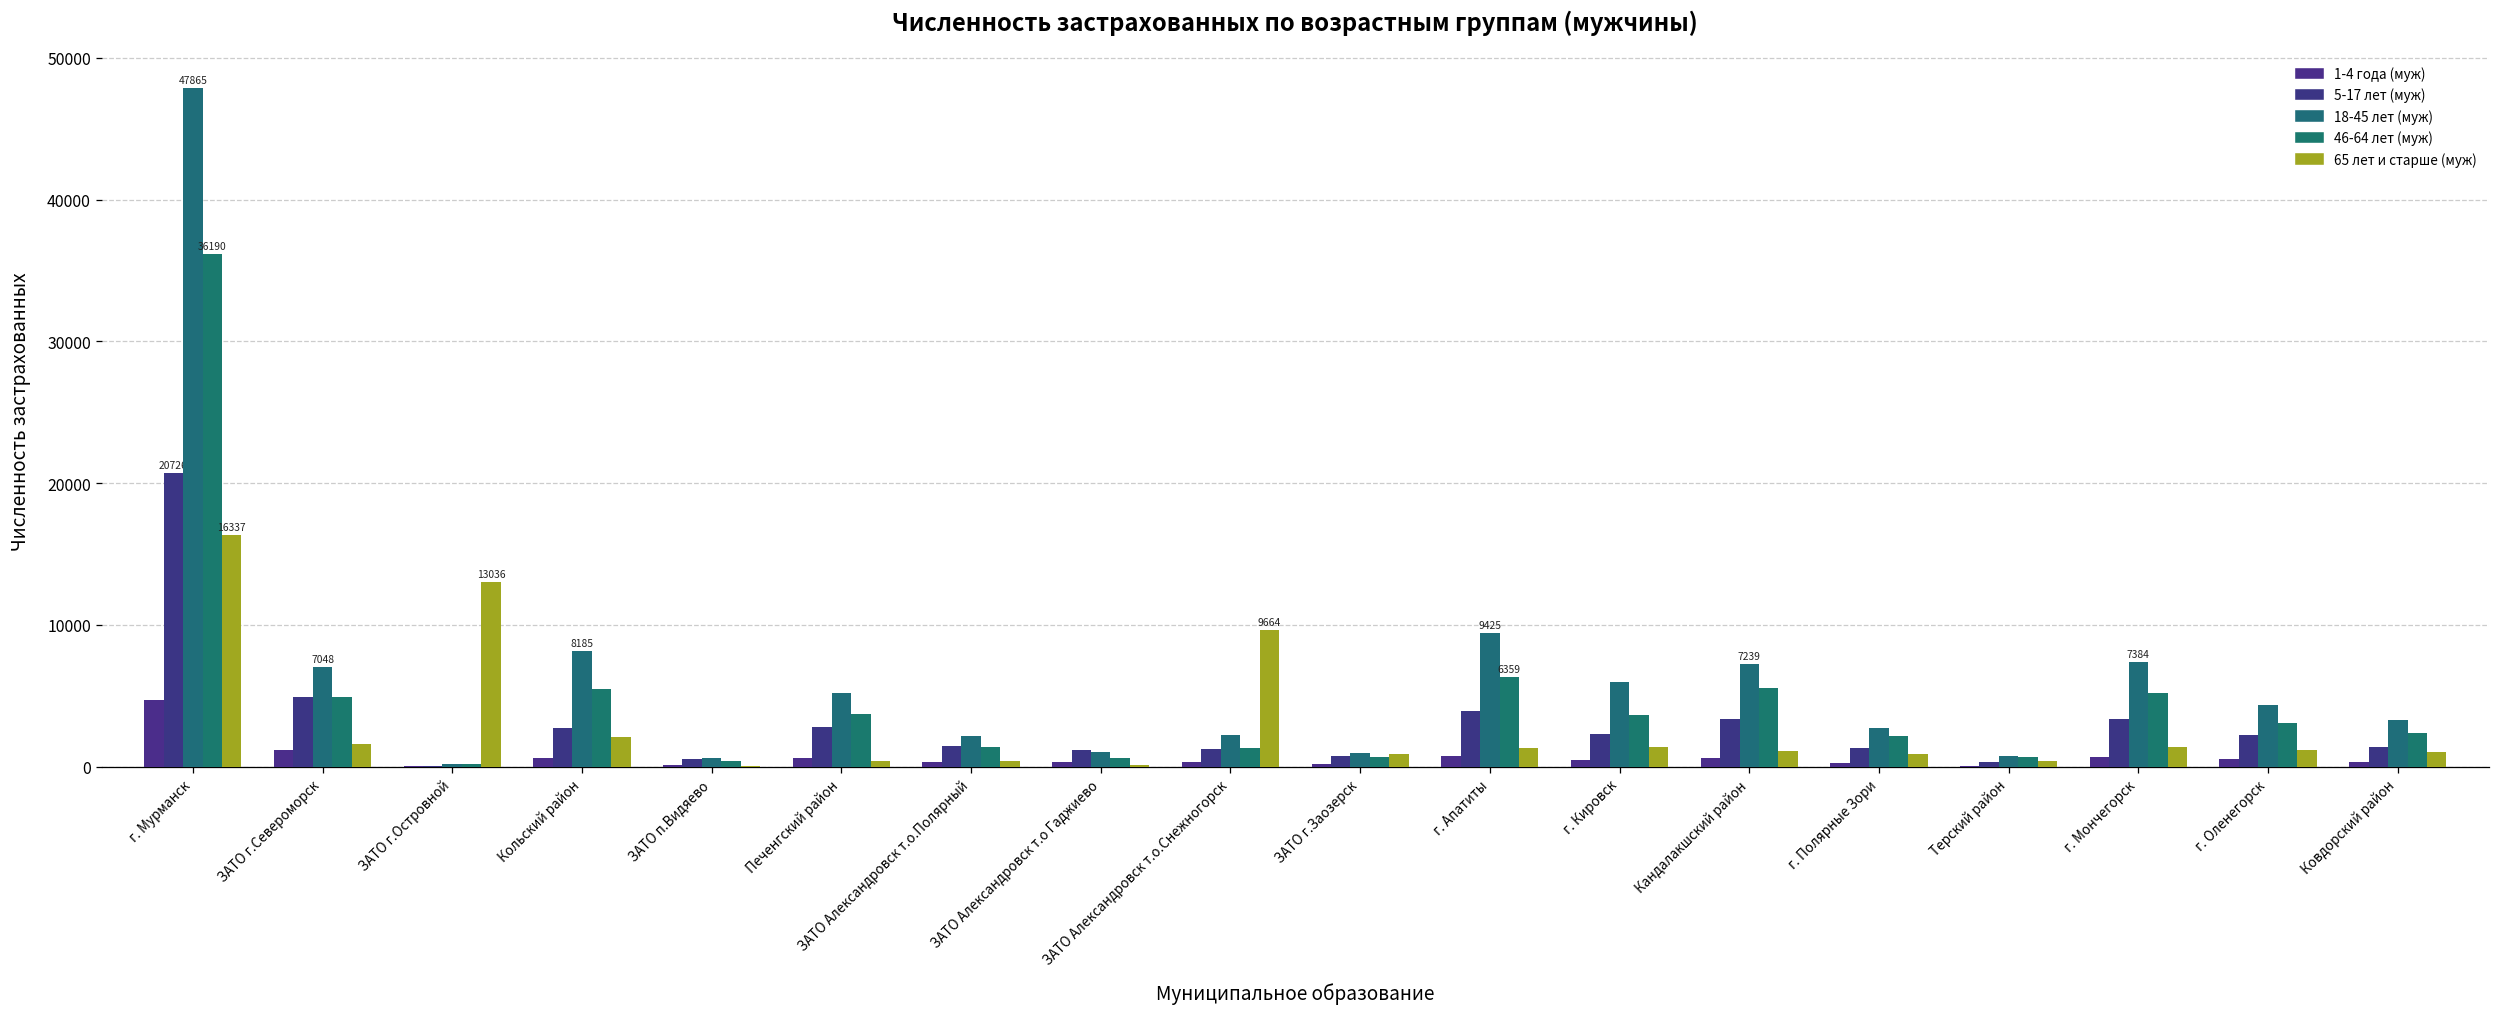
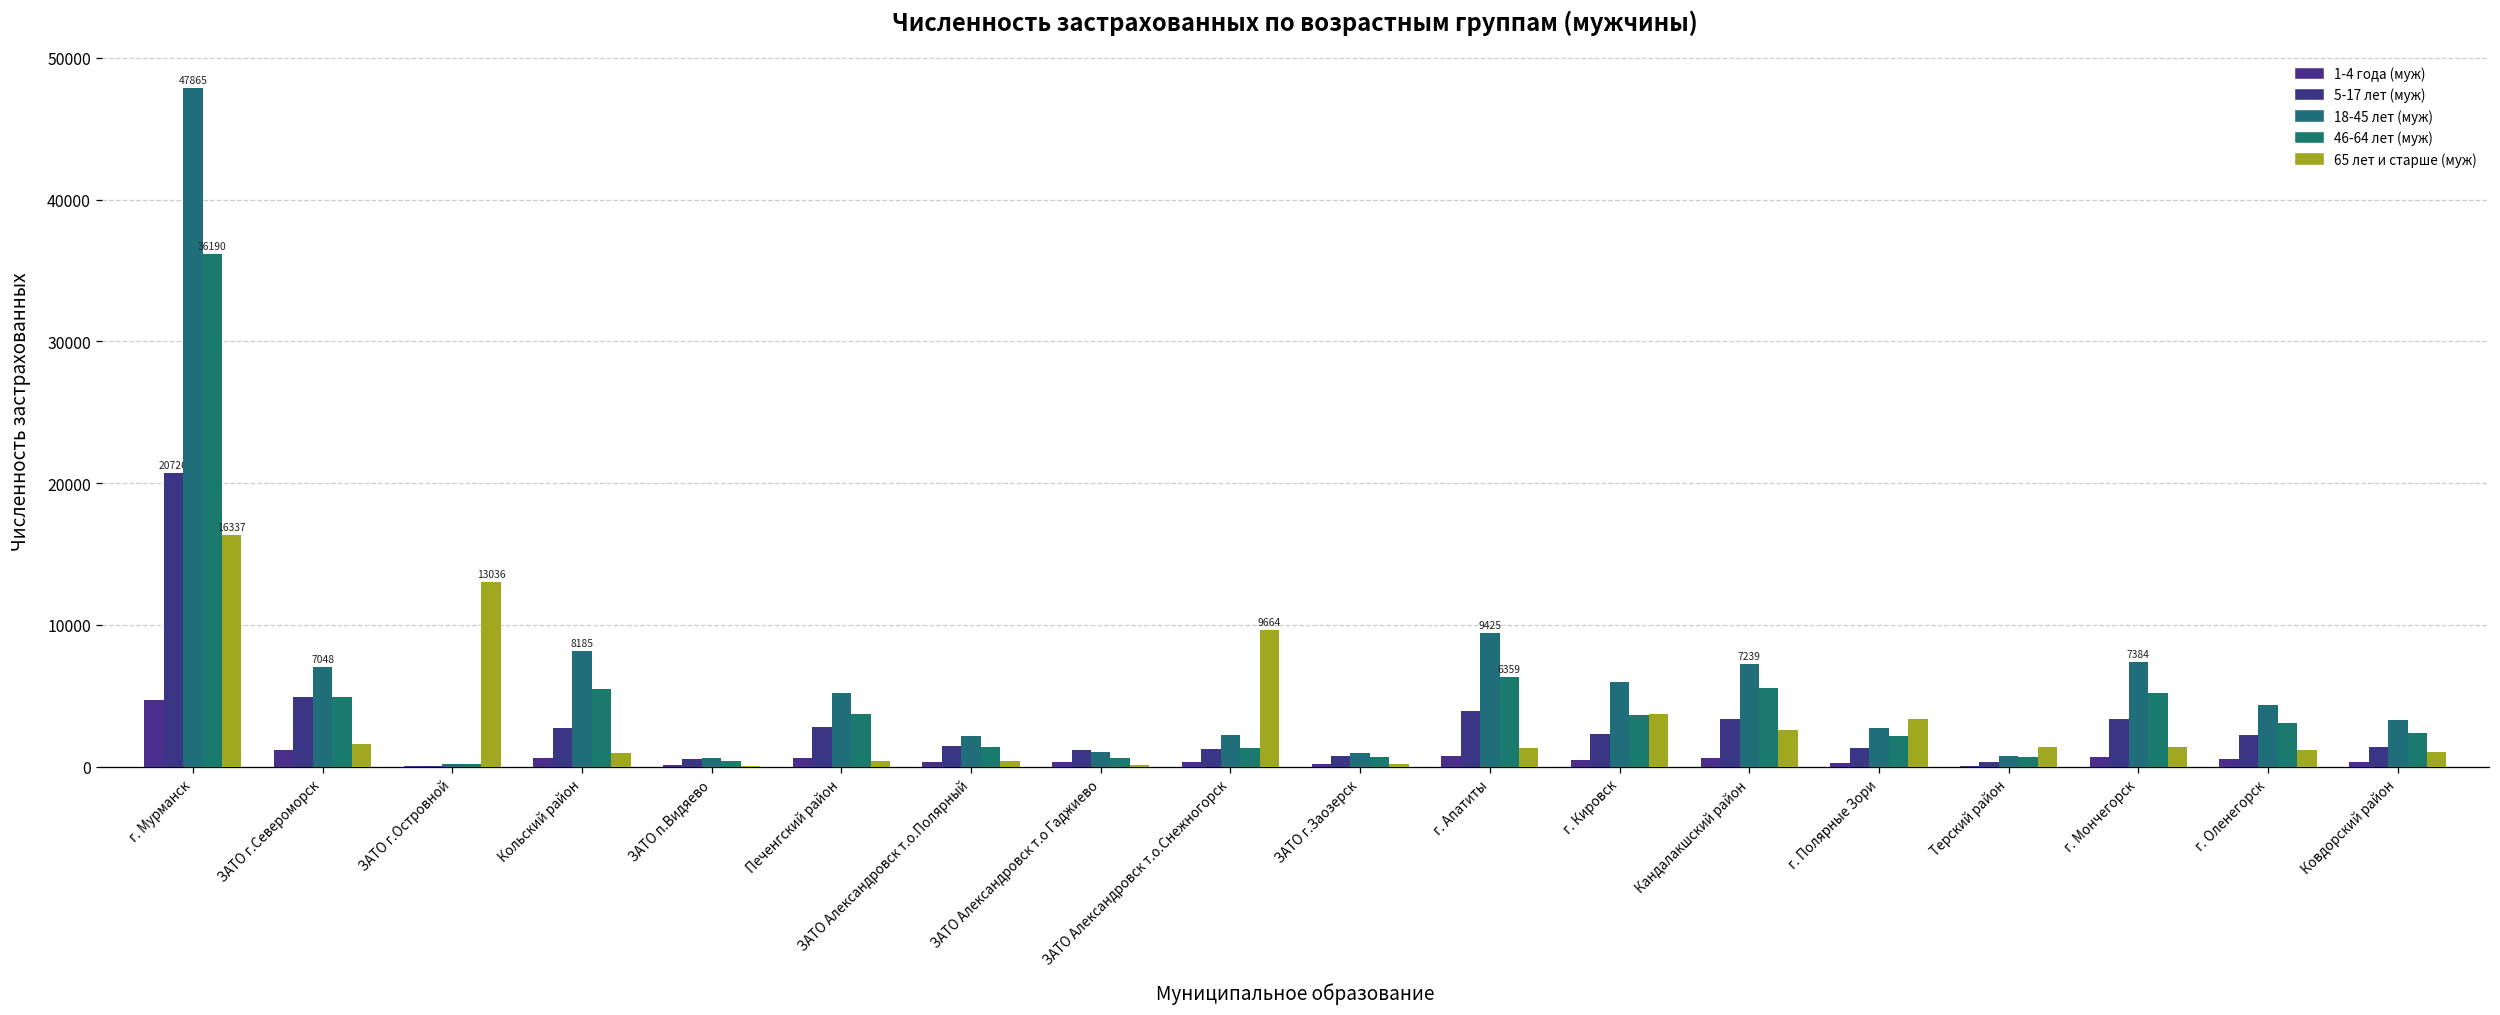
65 лет и старше (муж), Кольский район: 2100 -> 1000
65 лет и старше (муж), ЗАТО г.Заозерск: 900 -> 200
65 лет и старше (муж), г. Кировск: 1400 -> 3700
65 лет и старше (муж), Кандалакшский район: 1100 -> 2600
65 лет и старше (муж), г. Полярные Зори: 900 -> 3300
65 лет и старше (муж), Терский район: 400 -> 1400
